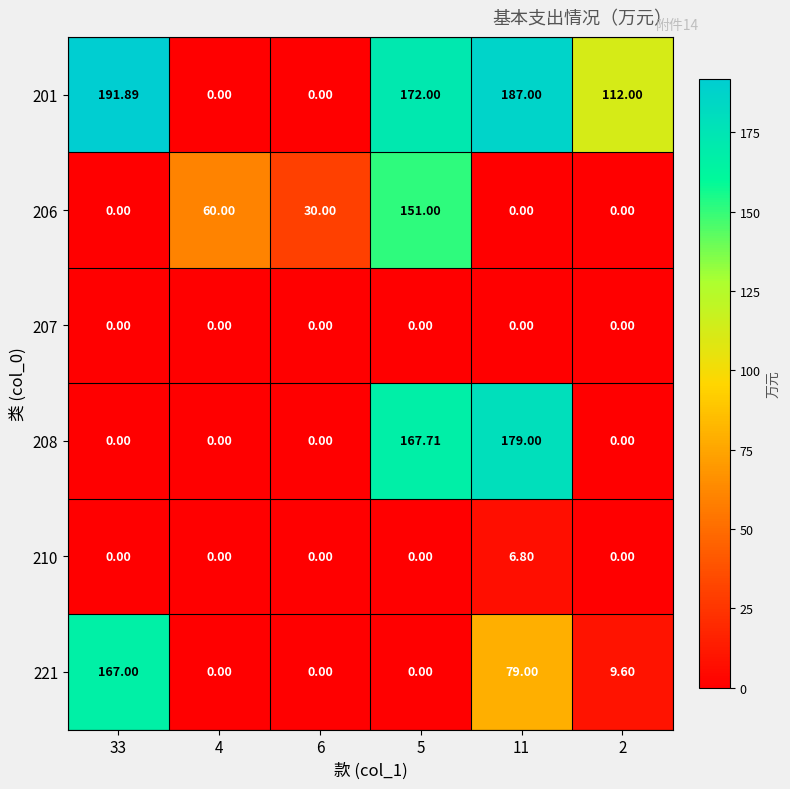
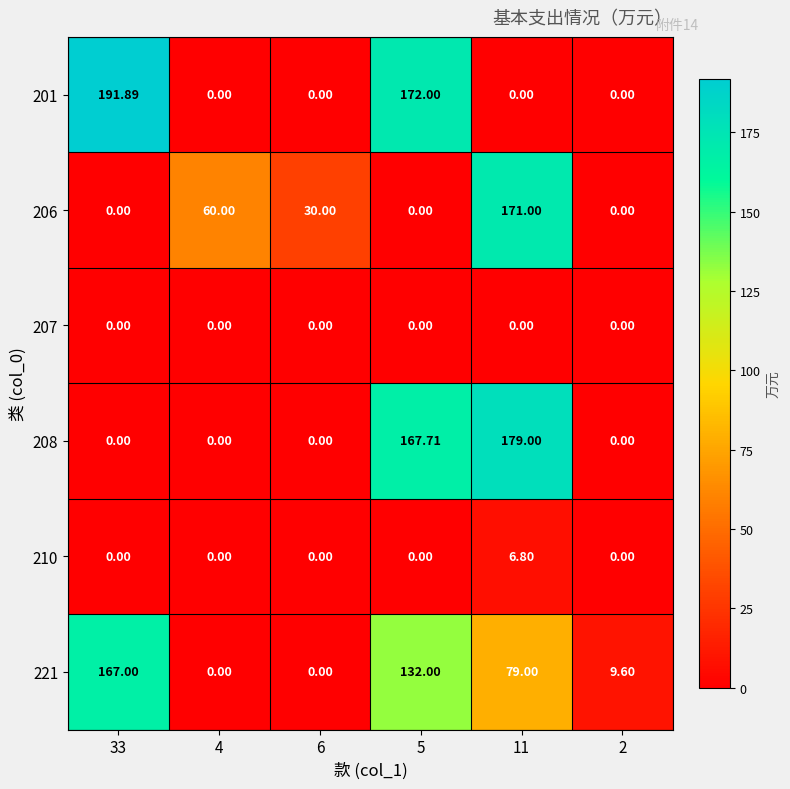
201, 11: 187.00 -> 0.00
201, 2: 112.00 -> 0.00
206, 5: 151.00 -> 0.00
206, 11: 0.00 -> 171.00
221, 5: 0.00 -> 132.00
